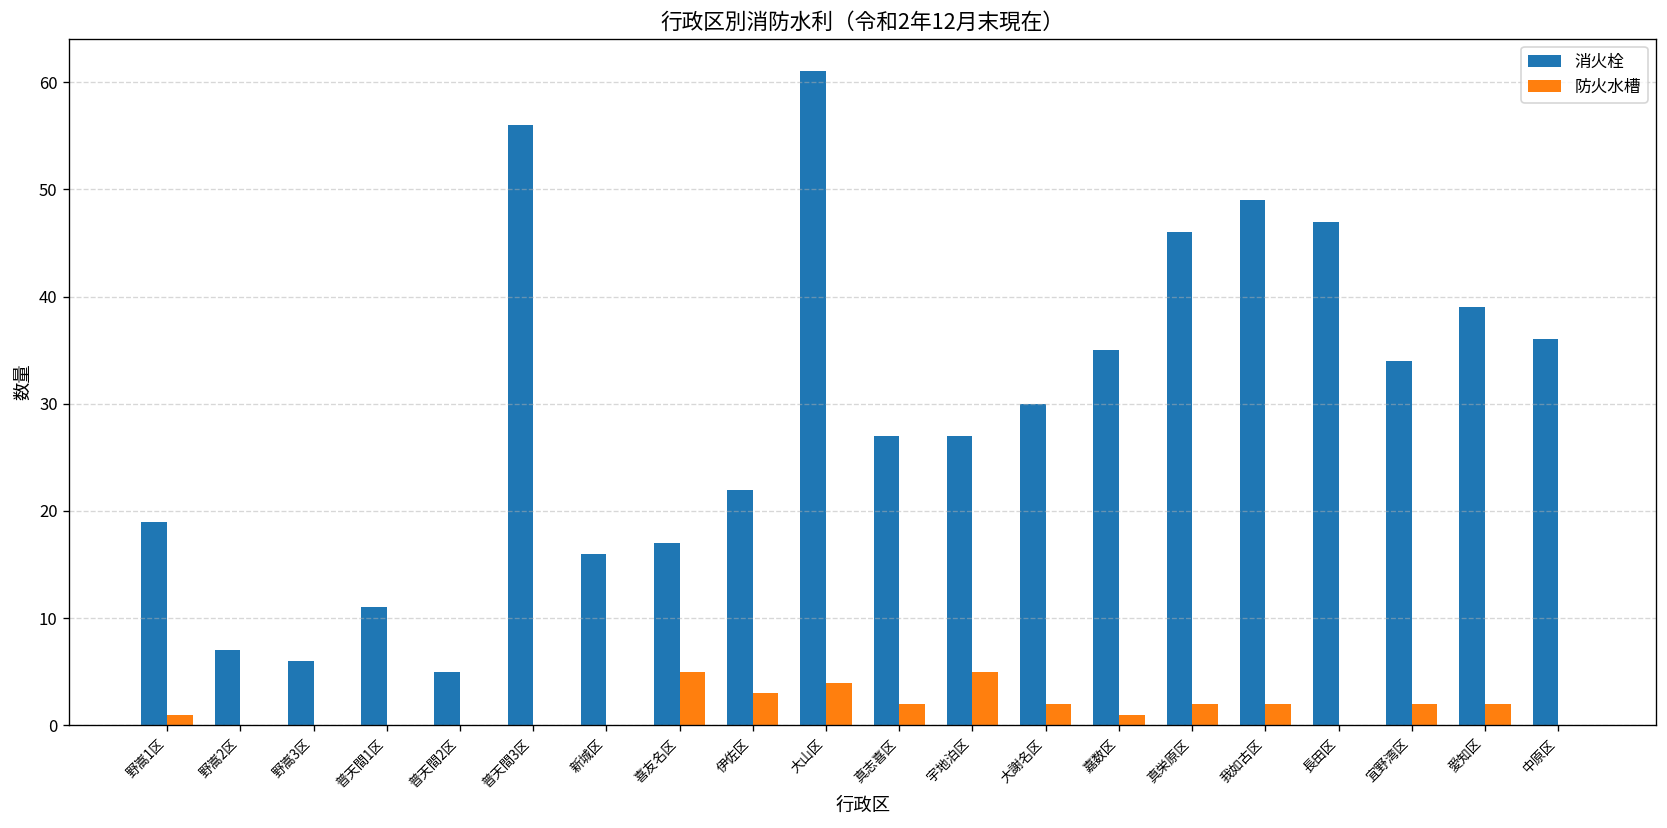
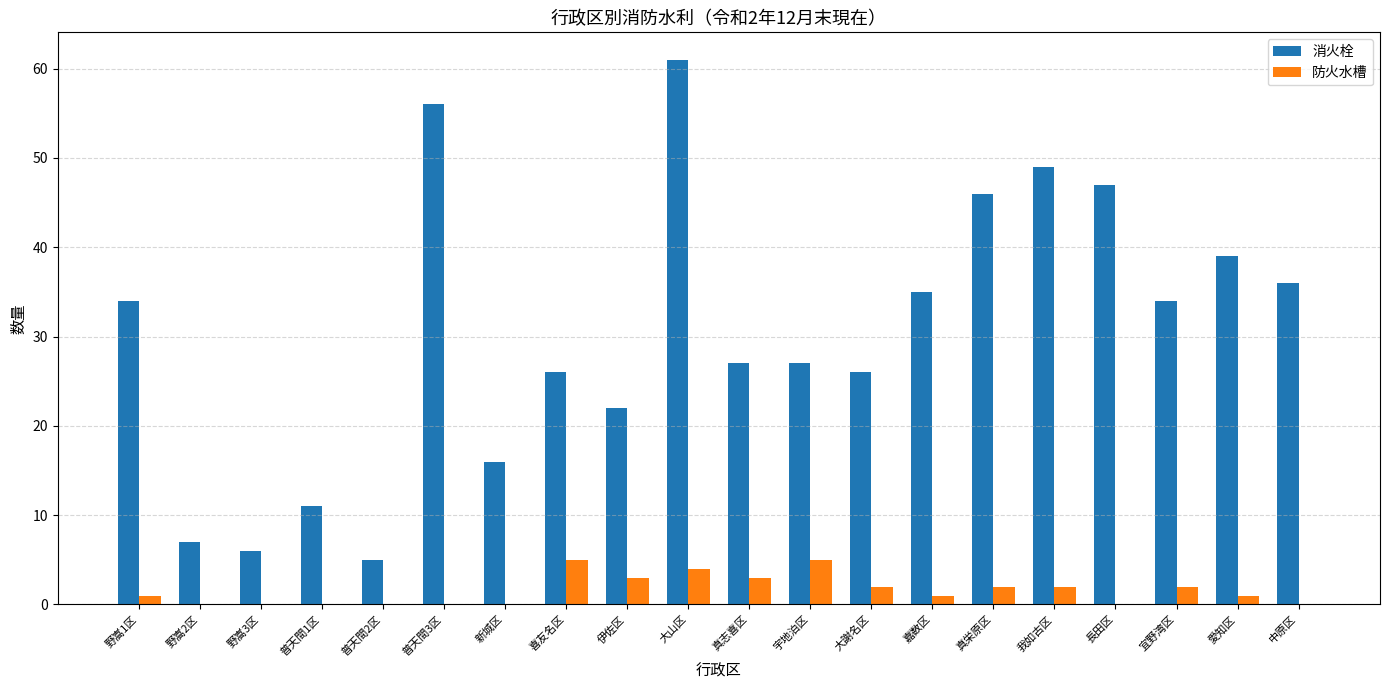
消火栓, 野嵩1区: 19 -> 34
消火栓, 喜友名区: 17 -> 26
防火水槽, 真志喜区: 2 -> 3
消火栓, 大謝名区: 30 -> 26
防火水槽, 愛知区: 2 -> 1
